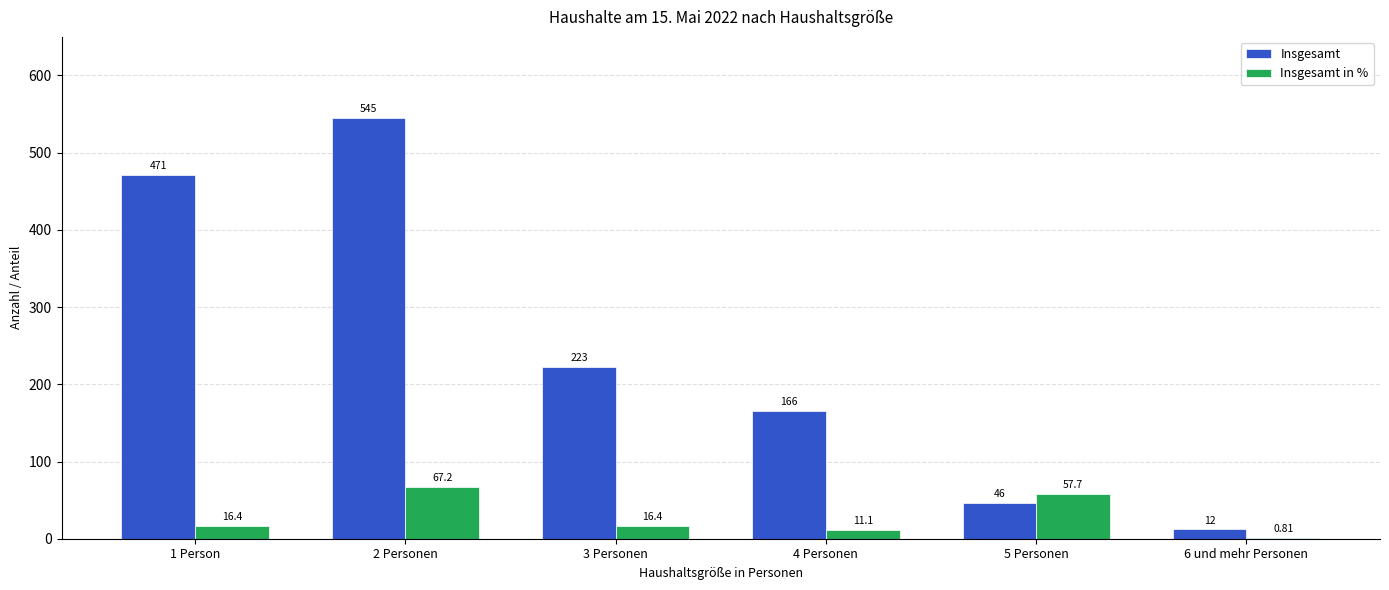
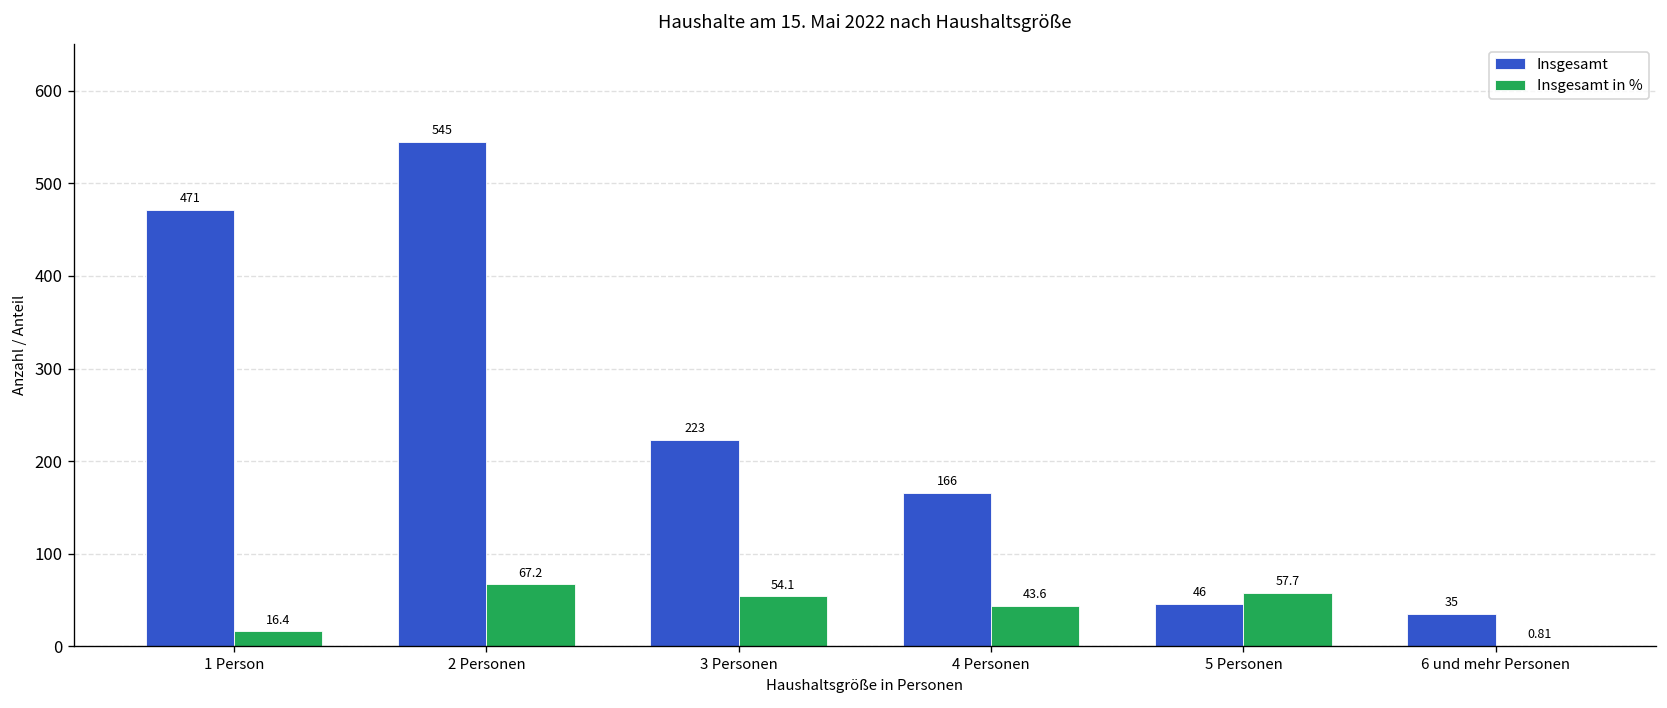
Insgesamt in %, 3 Personen: 16.4 -> 54.1
Insgesamt in %, 4 Personen: 11.1 -> 43.6
Insgesamt, 6 und mehr Personen: 12 -> 35
